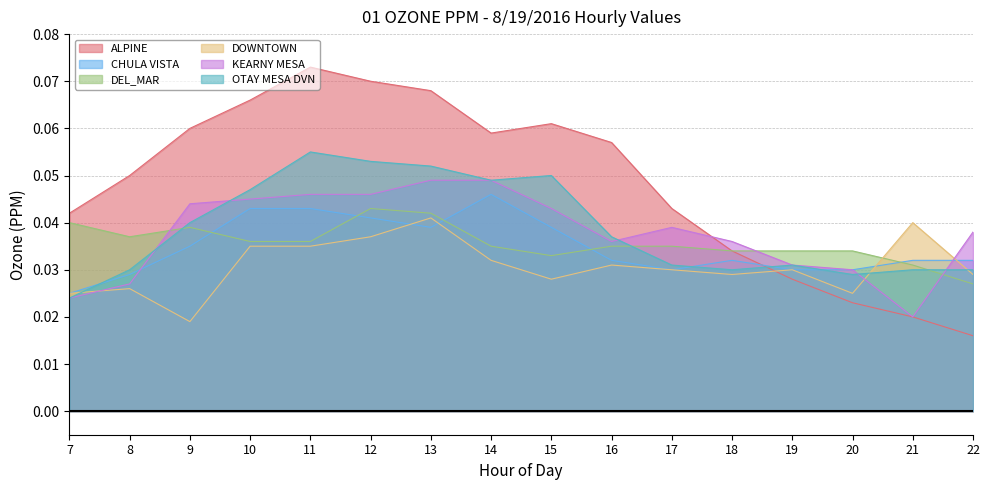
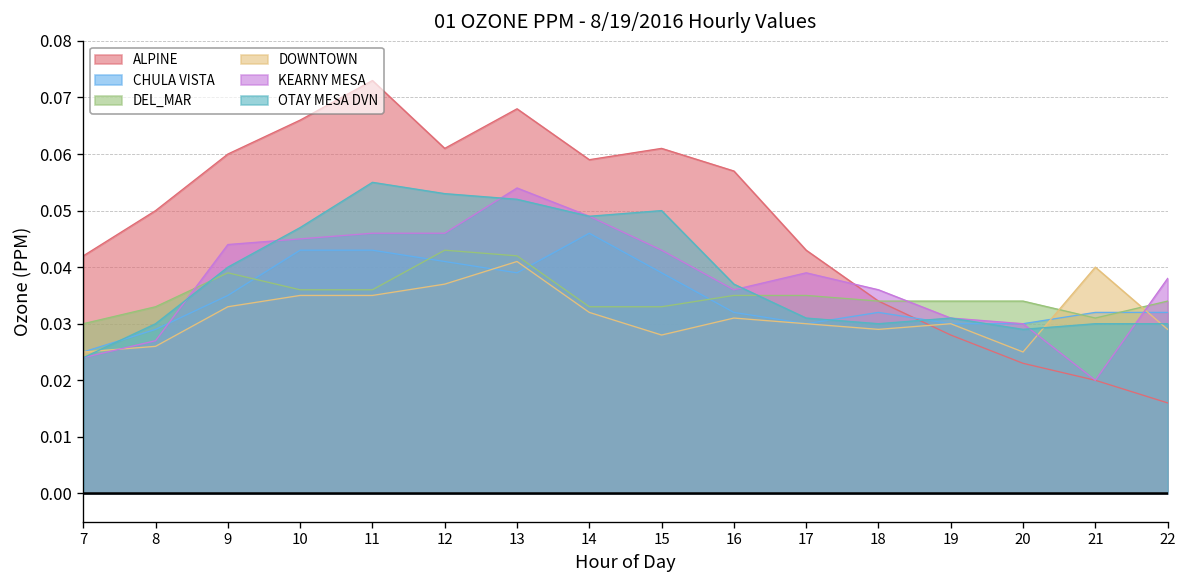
DEL_MAR, 7: 0.04 -> 0.03
DEL_MAR, 8: 0.037 -> 0.033
DOWNTOWN, 9: 0.019 -> 0.033
ALPINE, 12: 0.070 -> 0.061
KEARNY MESA, 13: 0.049 -> 0.054
DEL_MAR, 14: 0.035 -> 0.033
DEL_MAR, 22: 0.027 -> 0.034
